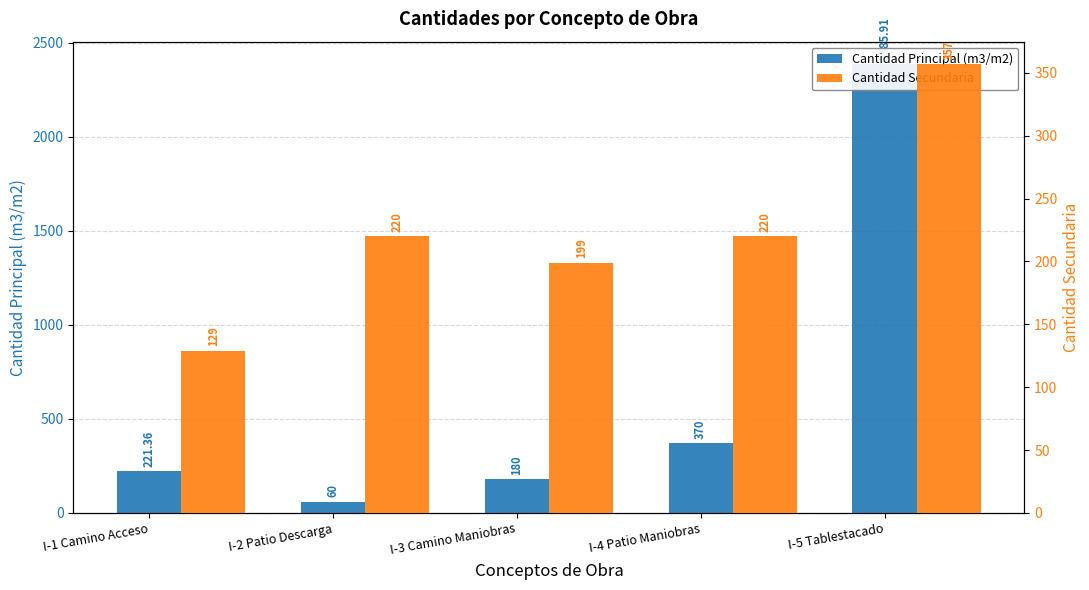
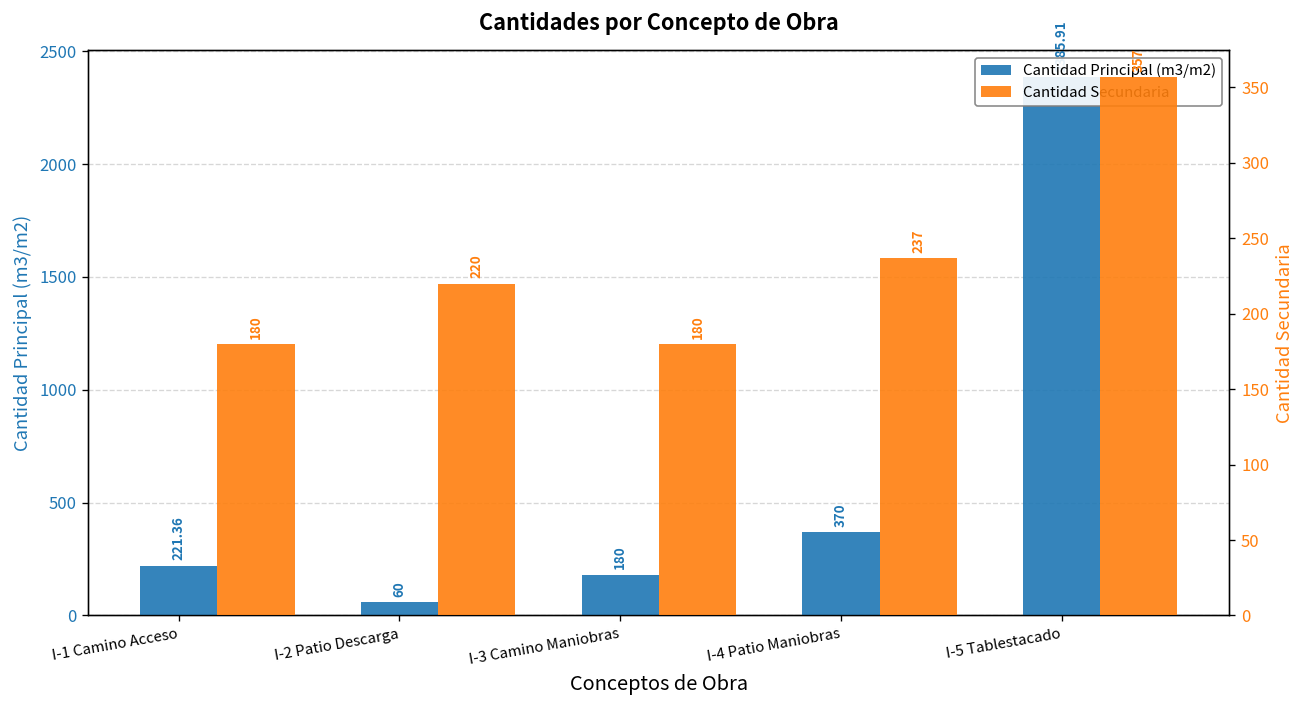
Cantidad Secundaria, I-1 Camino Acceso: 129 -> 180
Cantidad Secundaria, I-3 Camino Maniobras: 199 -> 180
Cantidad Secundaria, I-4 Patio Maniobras: 220 -> 237
